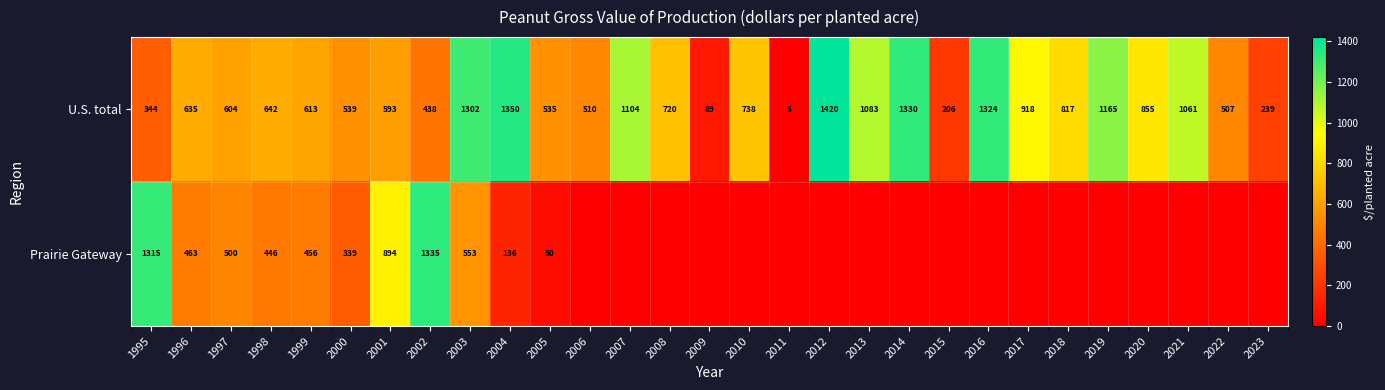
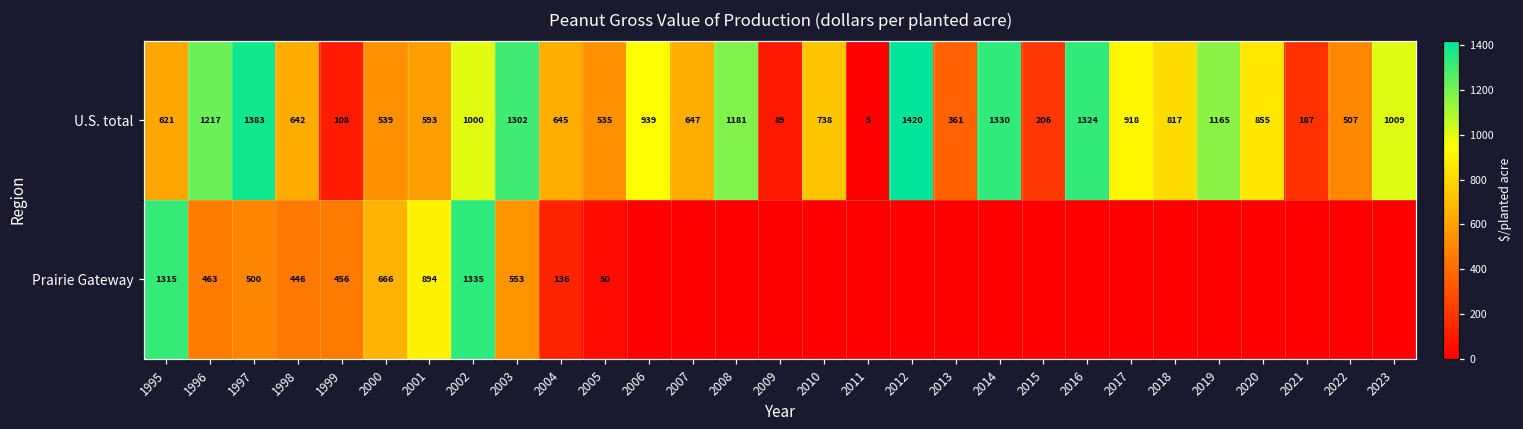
U.S. total, 1995: 344 -> 621
U.S. total, 1996: 635 -> 1217
U.S. total, 1997: 604 -> 1383
U.S. total, 1999: 613 -> 108
U.S. total, 2002: 438 -> 1000
U.S. total, 2004: 1350 -> 645
U.S. total, 2006: 510 -> 939
U.S. total, 2007: 1104 -> 647
U.S. total, 2008: 720 -> 1181
U.S. total, 2013: 1083 -> 361
U.S. total, 2021: 1061 -> 187
U.S. total, 2023: 239 -> 1009
Prairie Gateway, 2000: 339 -> 666
